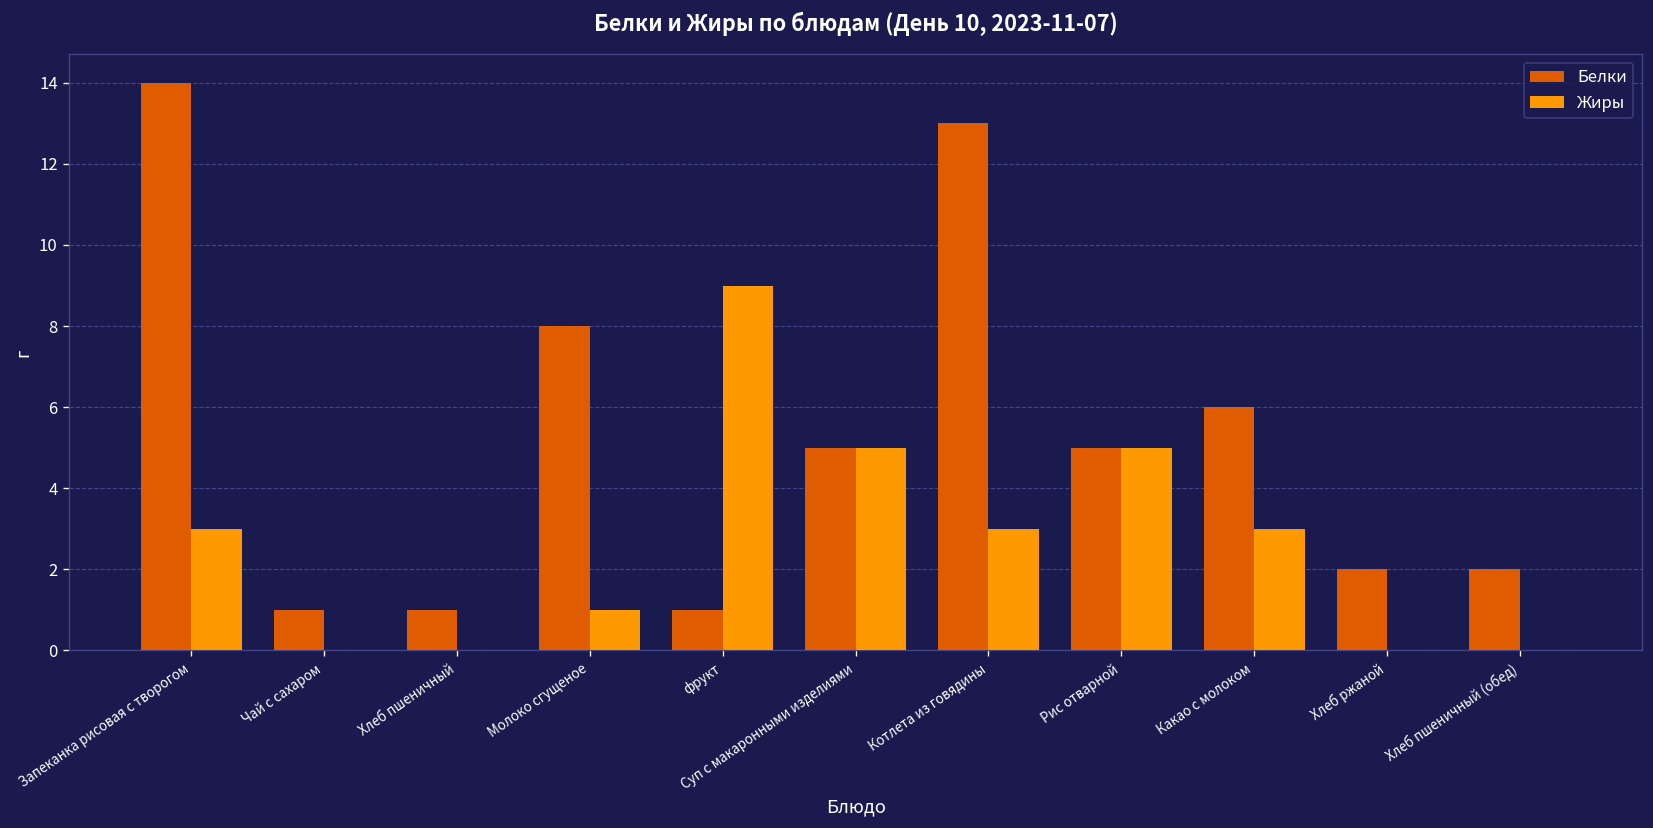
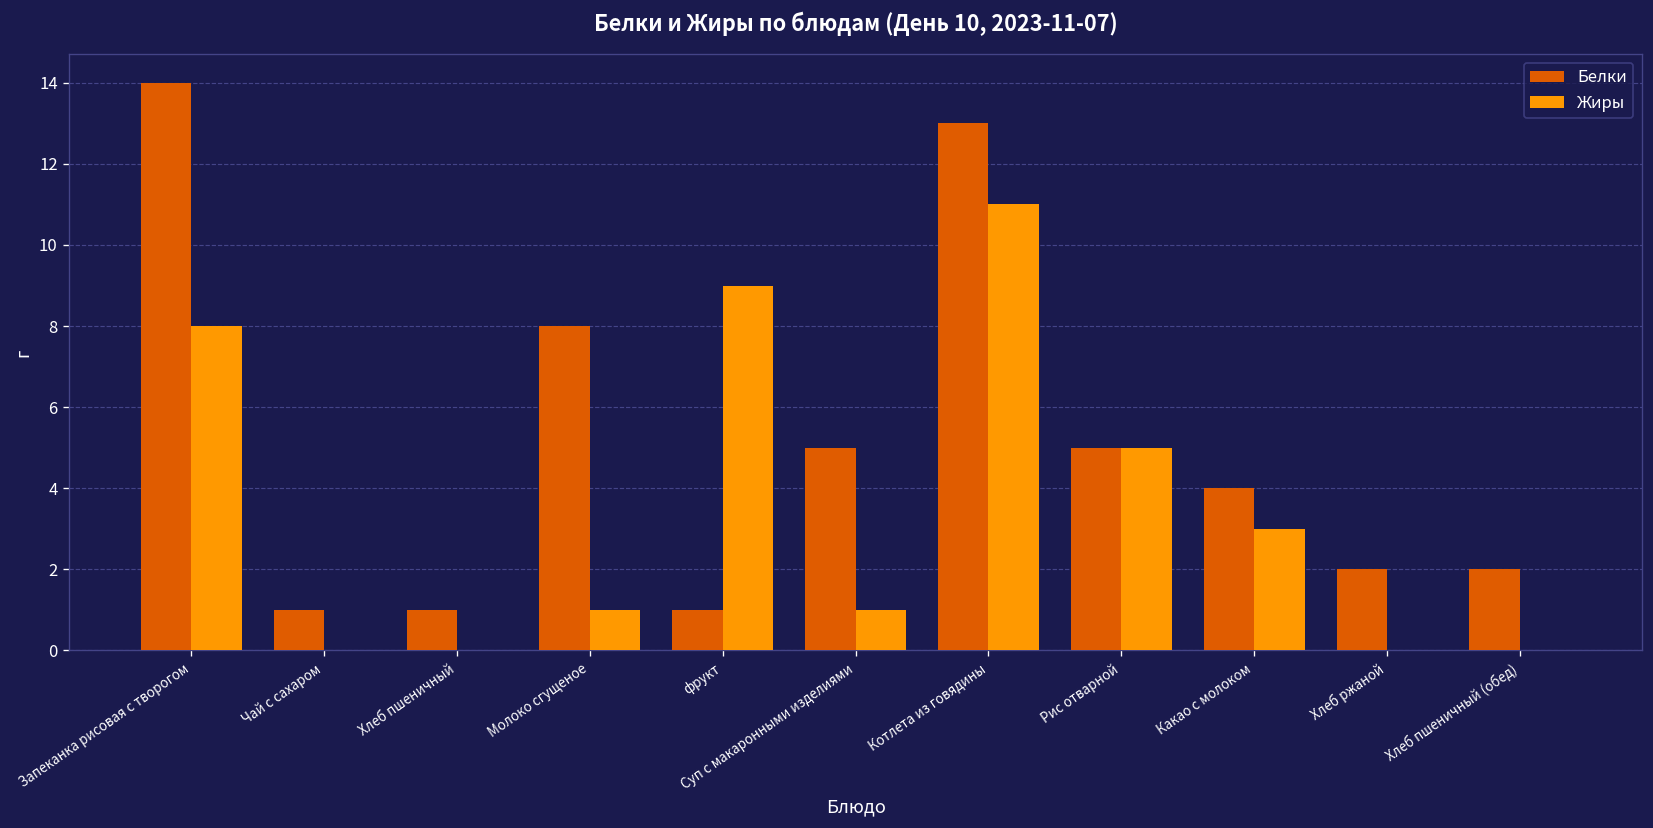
Жиры, Запеканка рисовая с творогом: 3 -> 8
Жиры, Суп с макаронными изделиями: 5 -> 1
Жиры, Котлета из говядины: 3 -> 11
Белки, Какао с молоком: 6 -> 4
